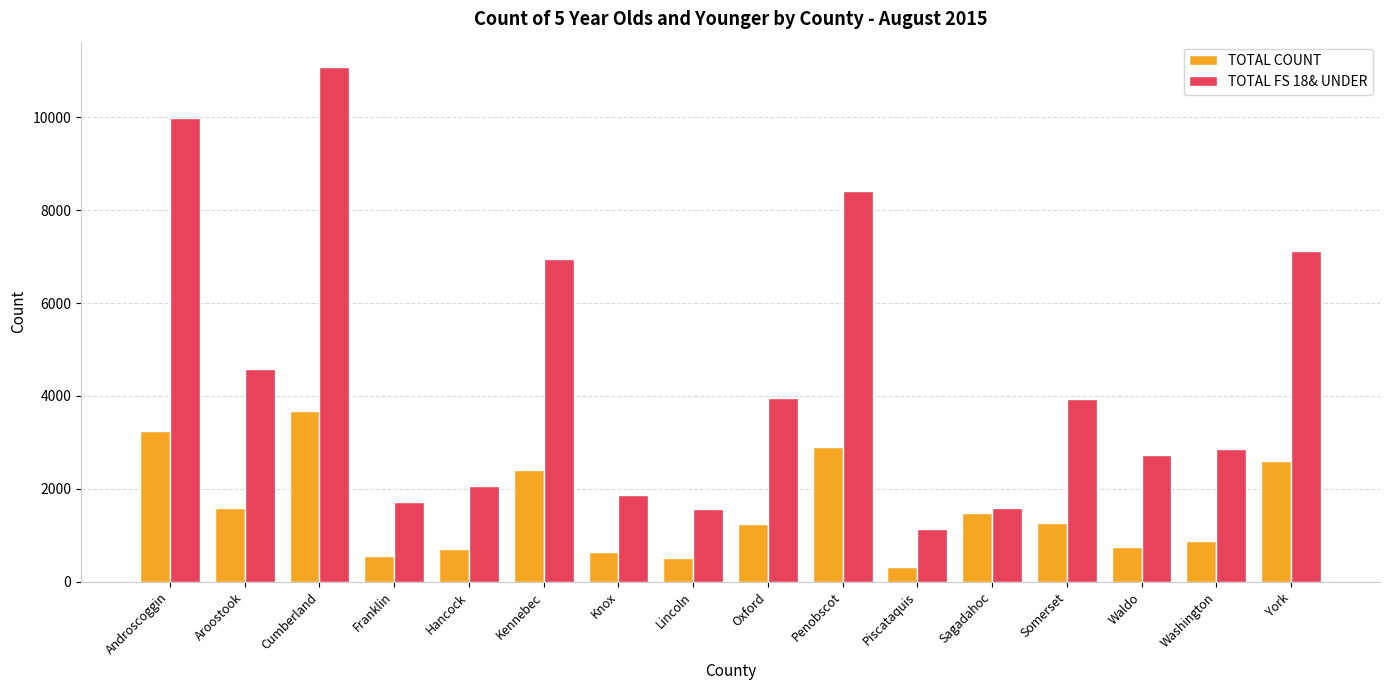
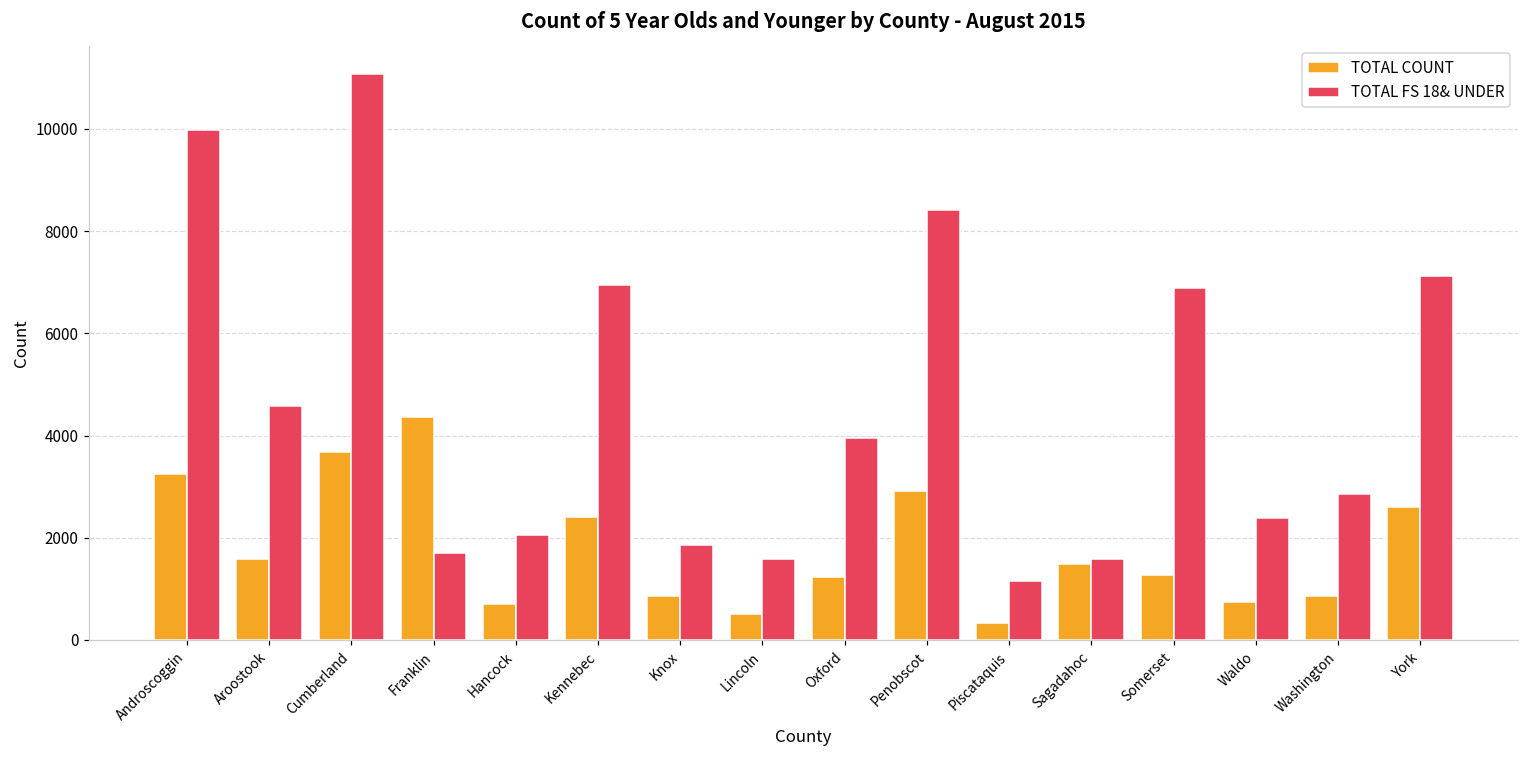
TOTAL COUNT, Franklin: 600 -> 4400
TOTAL COUNT, Knox: 600 -> 900
TOTAL FS 18& UNDER, Somerset: 3900 -> 6900
TOTAL FS 18& UNDER, Waldo: 2700 -> 2400
